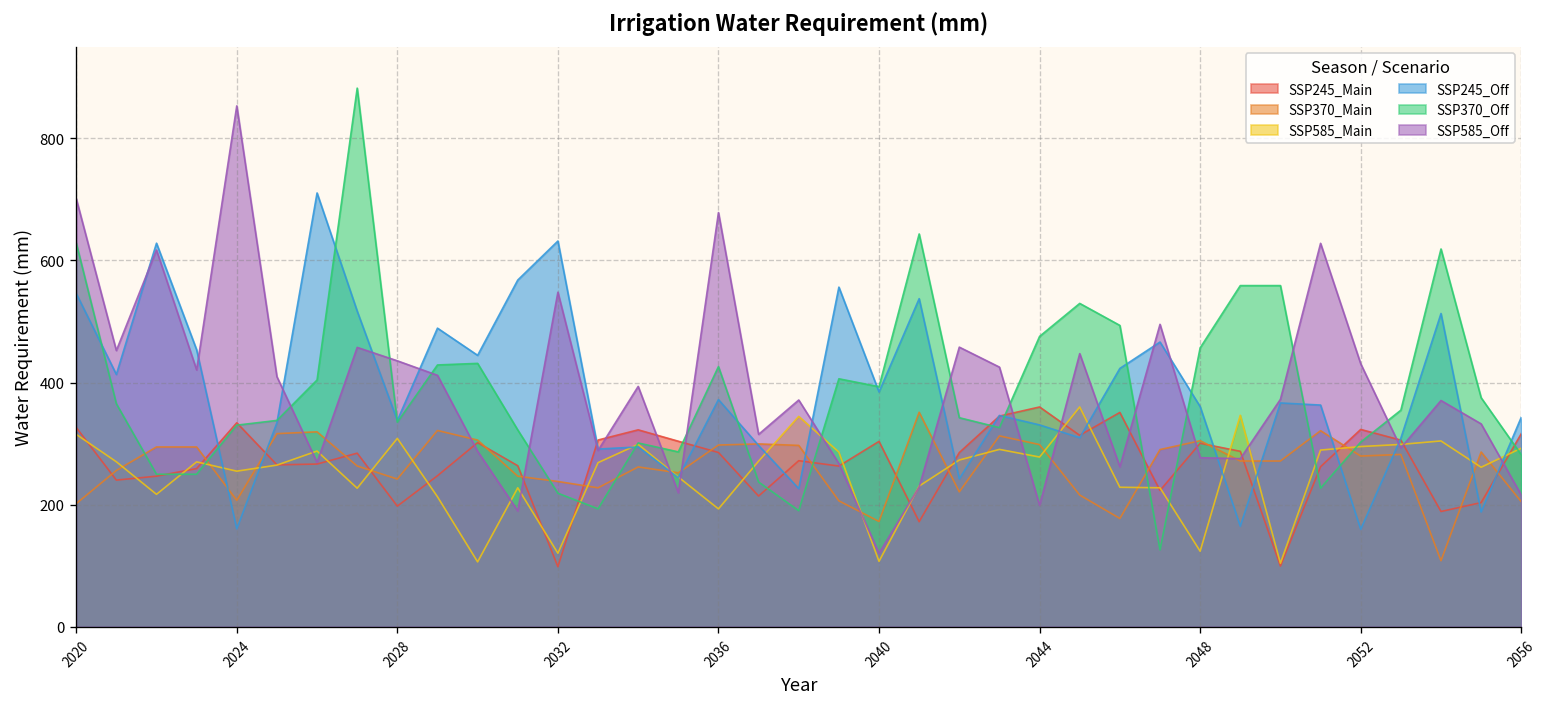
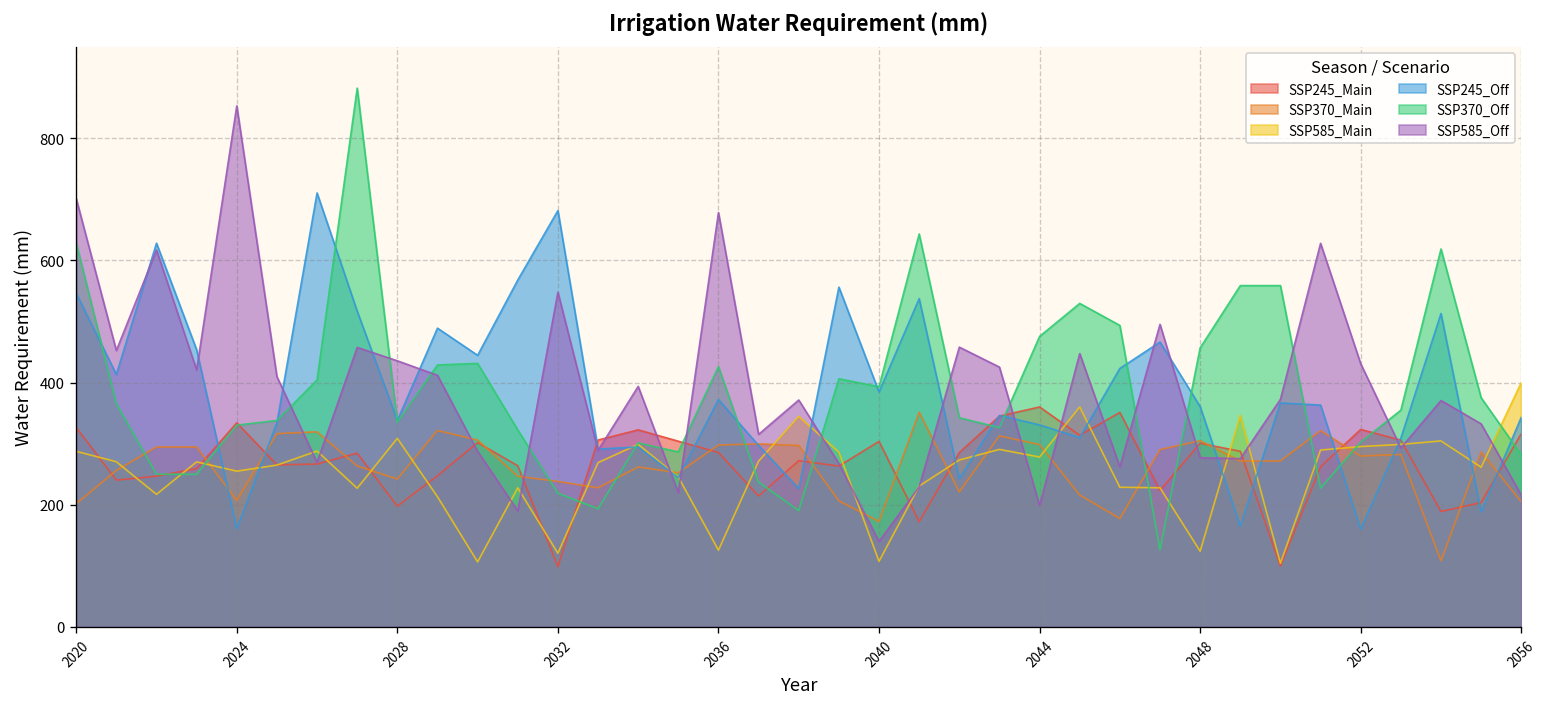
SSP585_Main, 2020: 320 -> 290
SSP245_Off, 2032: 630 -> 680
SSP585_Main, 2036: 190 -> 130
SSP585_Off, 2040: 120 -> 140
SSP585_Main, 2056: 290 -> 400
